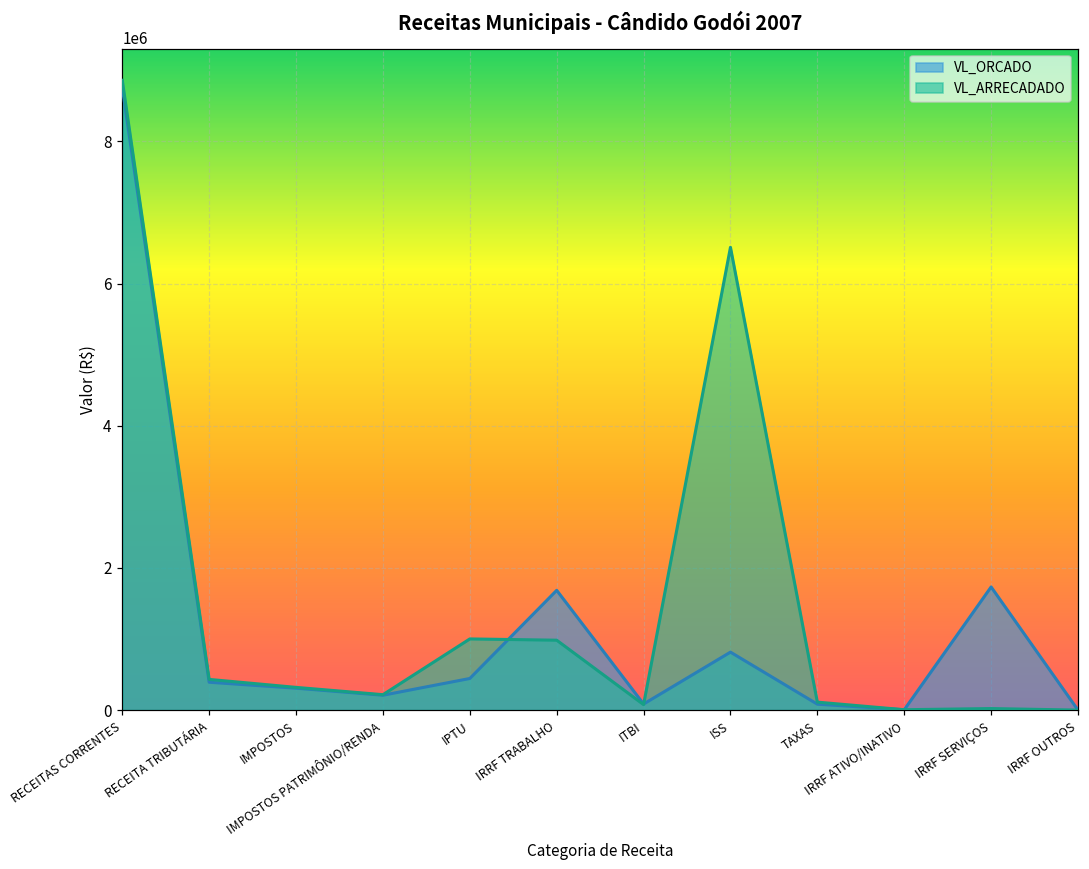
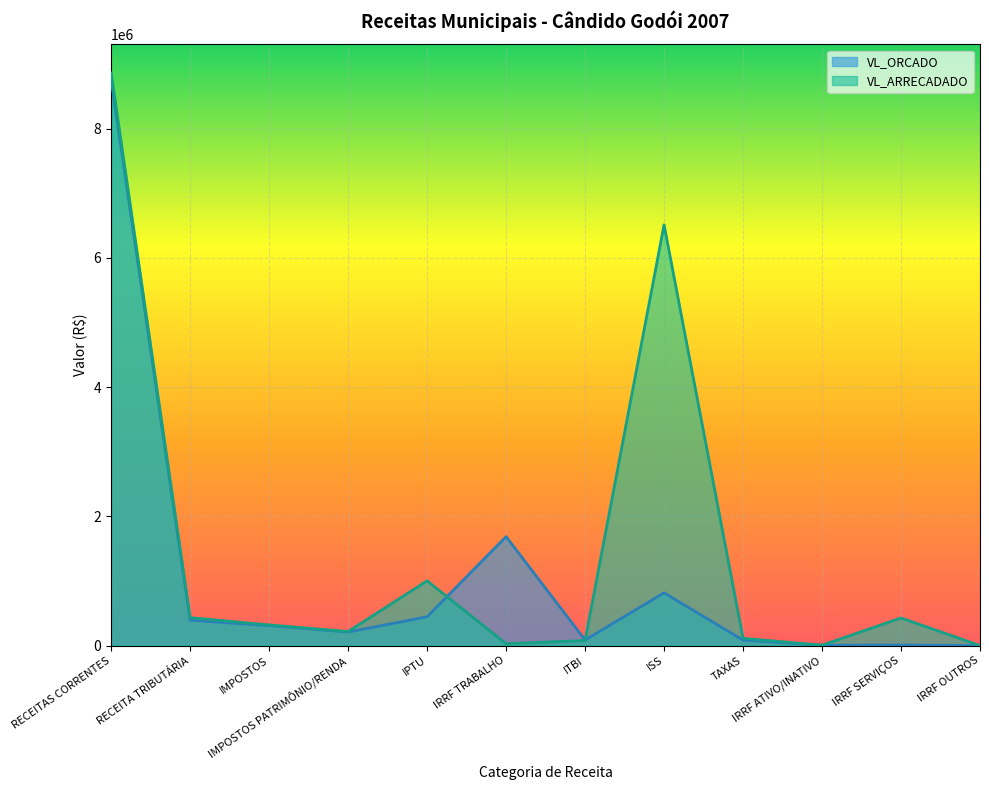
VL_ARRECADADO, IRRF TRABALHO: 1000000 -> 0
VL_ORCADO, IRRF SERVIÇOS: 1700000 -> 0
VL_ARRECADADO, IRRF SERVIÇOS: 0 -> 400000
